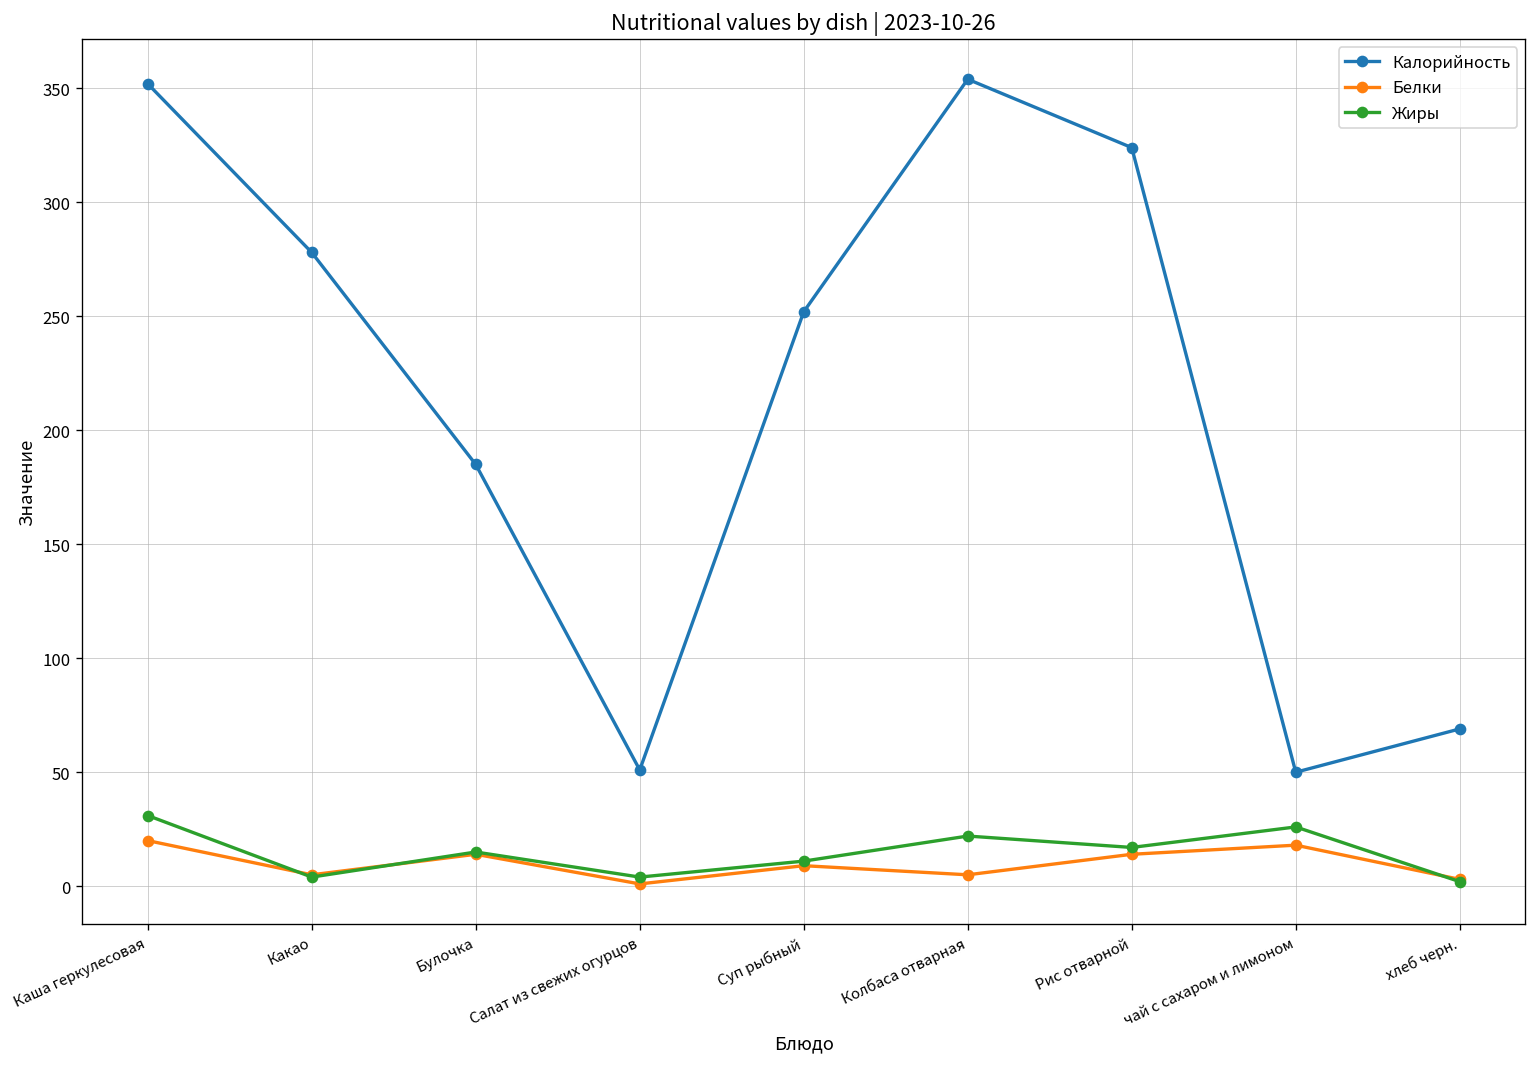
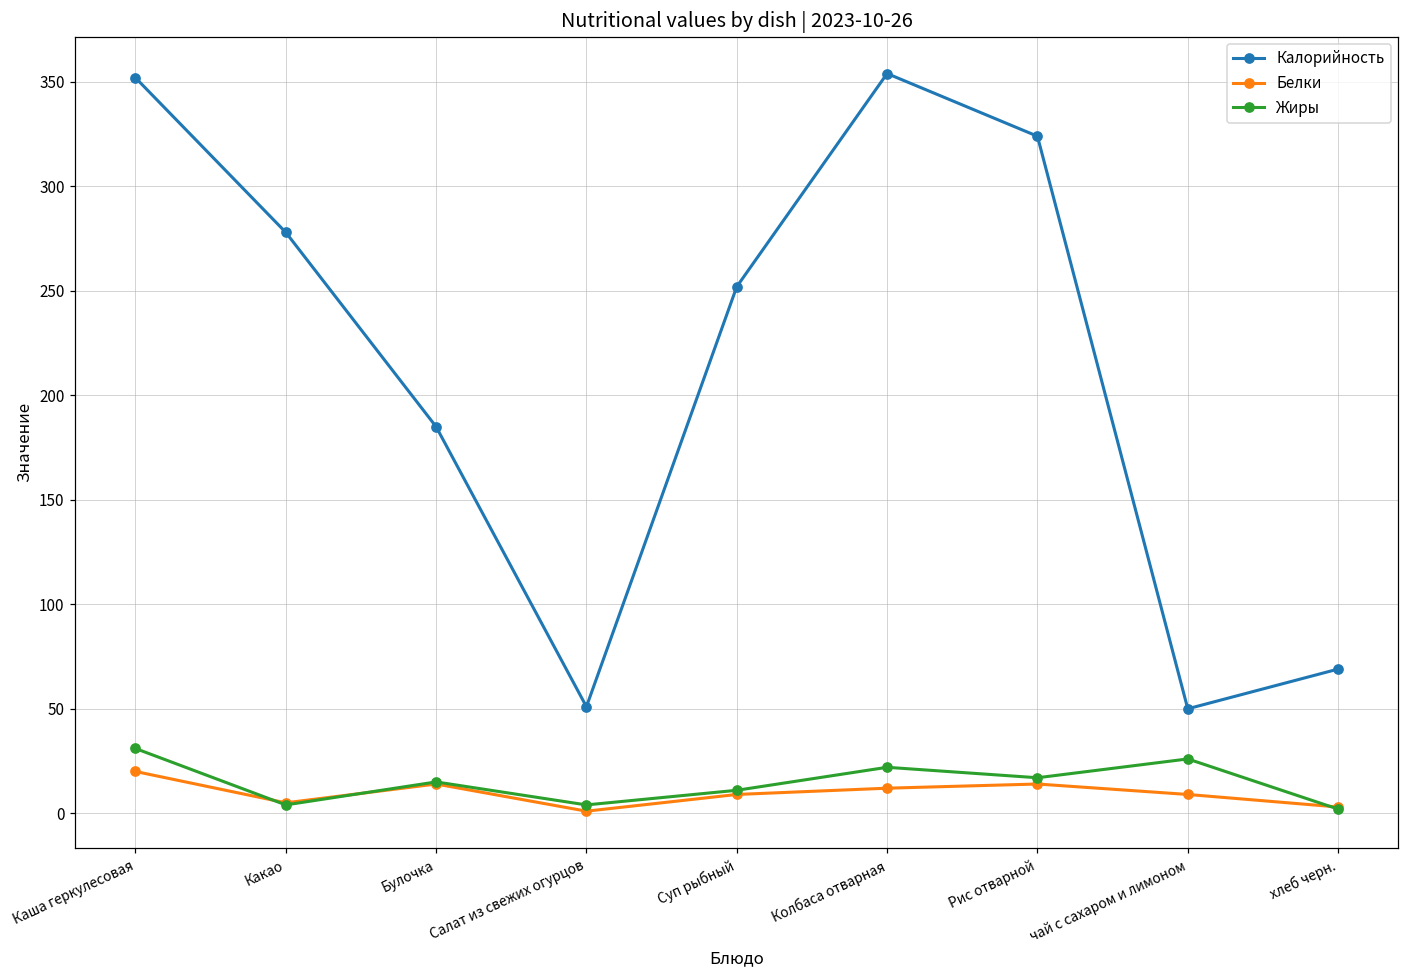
Белки, Колбаса отварная: 5 -> 12
Белки, чай с сахаром и лимоном: 18 -> 9
